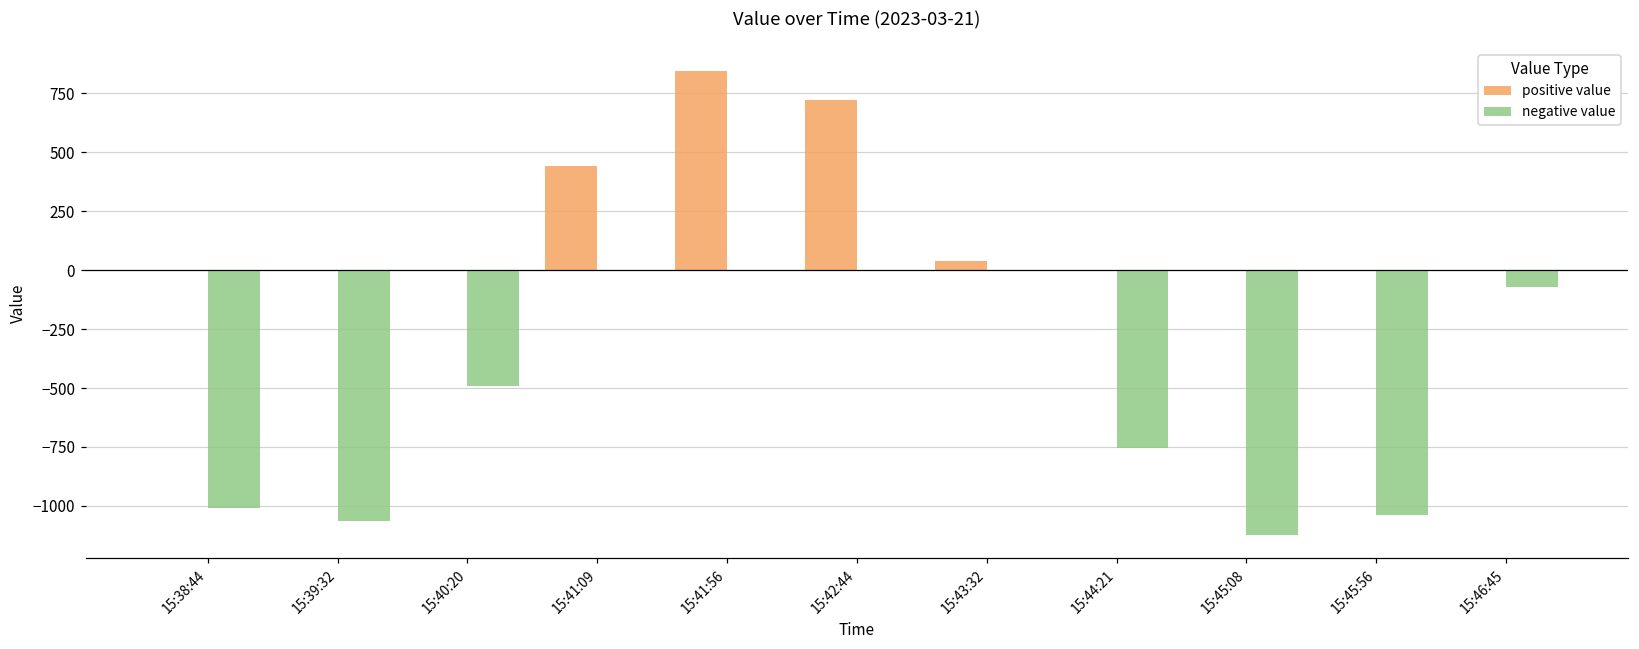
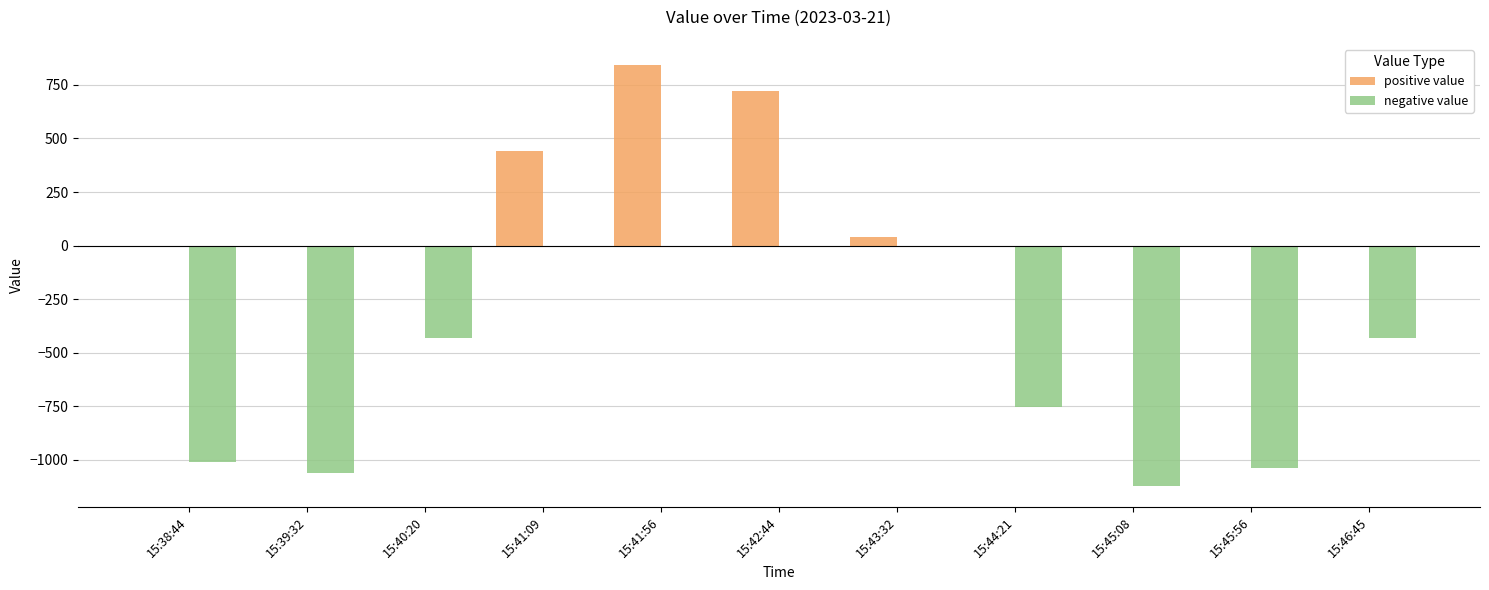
negative value, 15:40:20: -490 -> -430
negative value, 15:46:45: -70 -> -430
